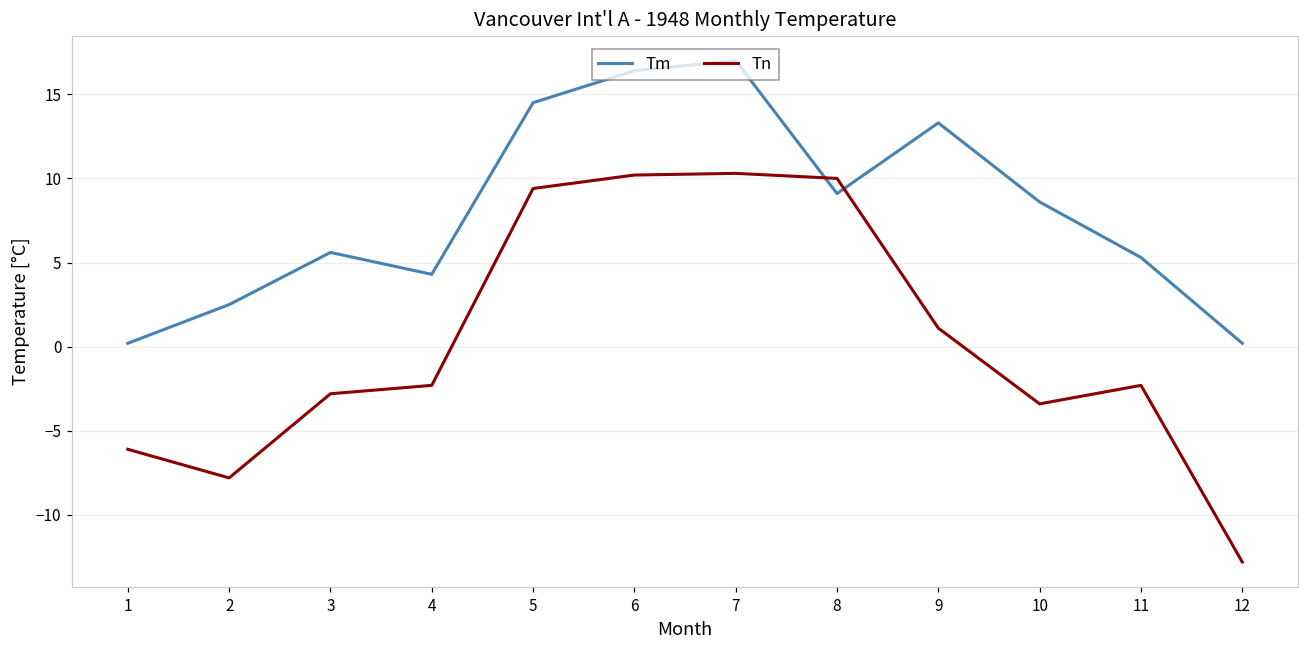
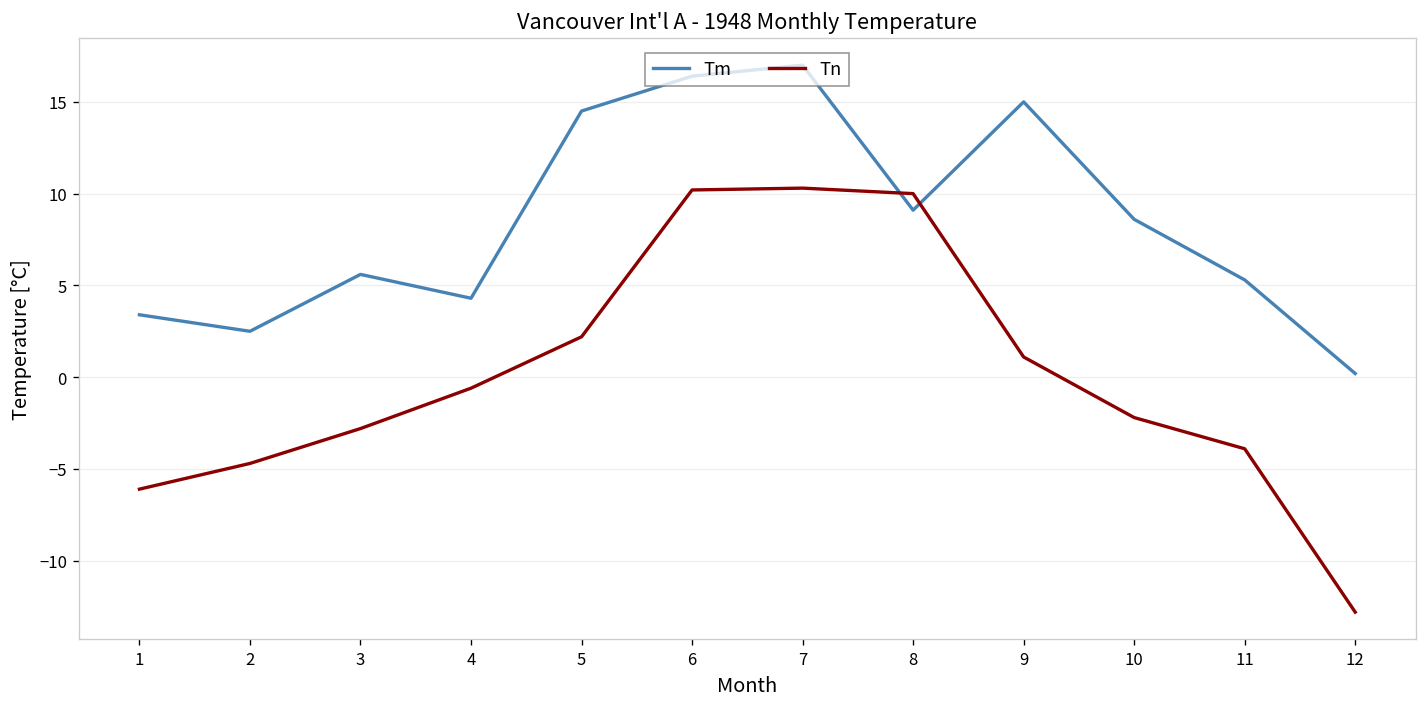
Tm, 1: 0.2 -> 3.4
Tn, 2: -7.8 -> -4.7
Tn, 4: -2.3 -> -0.6
Tn, 5: 9.4 -> 2.2
Tm, 9: 13.3 -> 15.0
Tn, 10: -3.4 -> -2.2
Tn, 11: -2.3 -> -3.9
